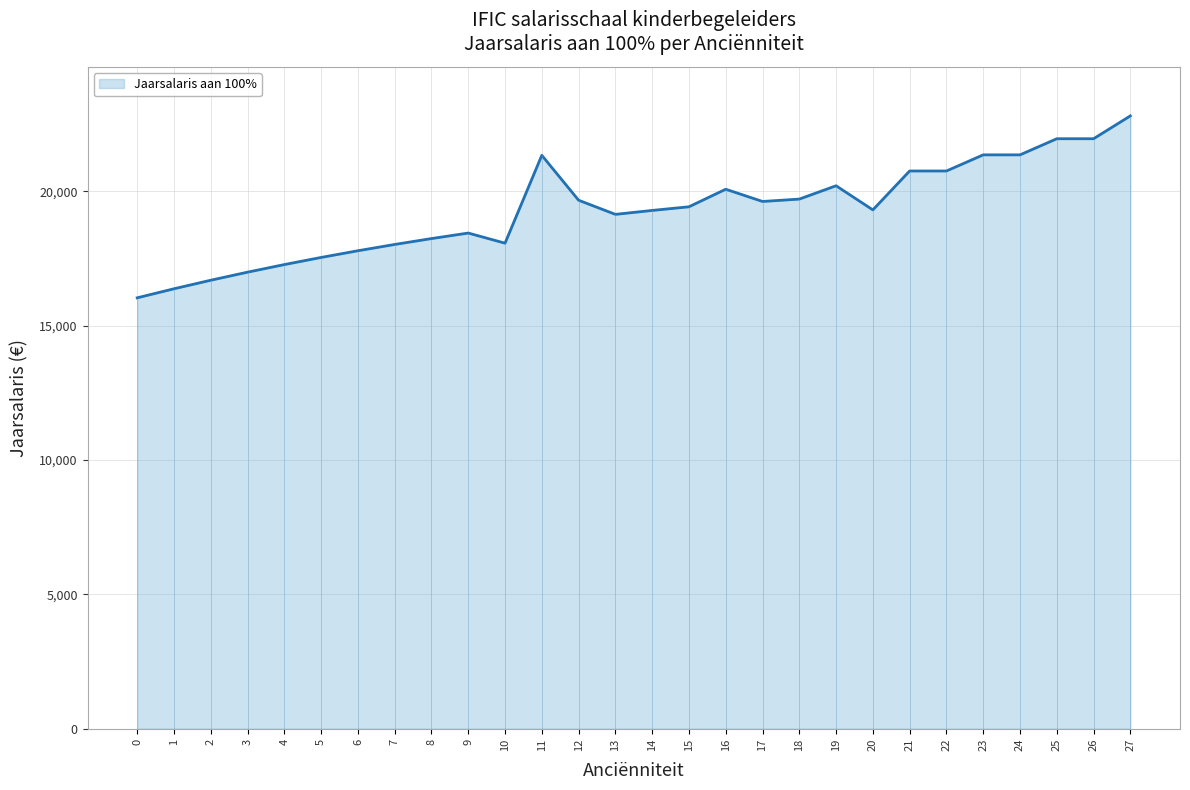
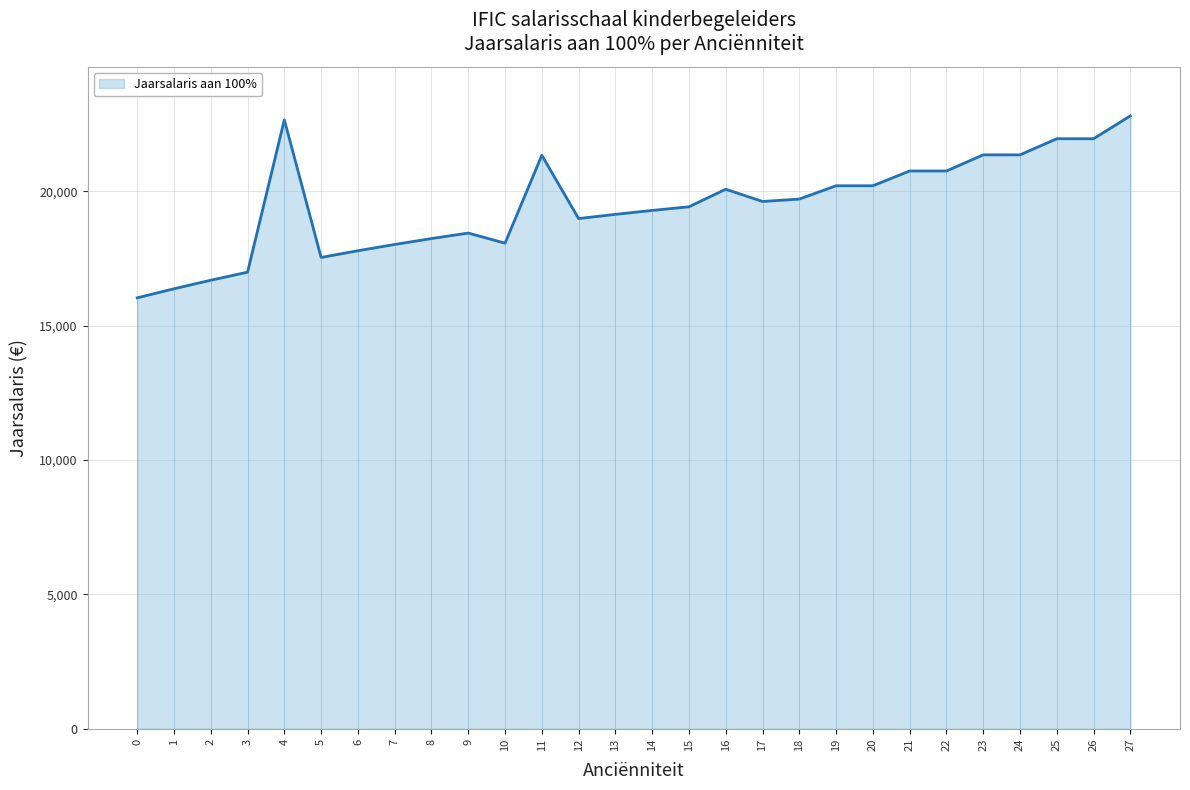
4: 17,300 -> 22,700
12: 19,700 -> 19,000
20: 19,300 -> 20,200
